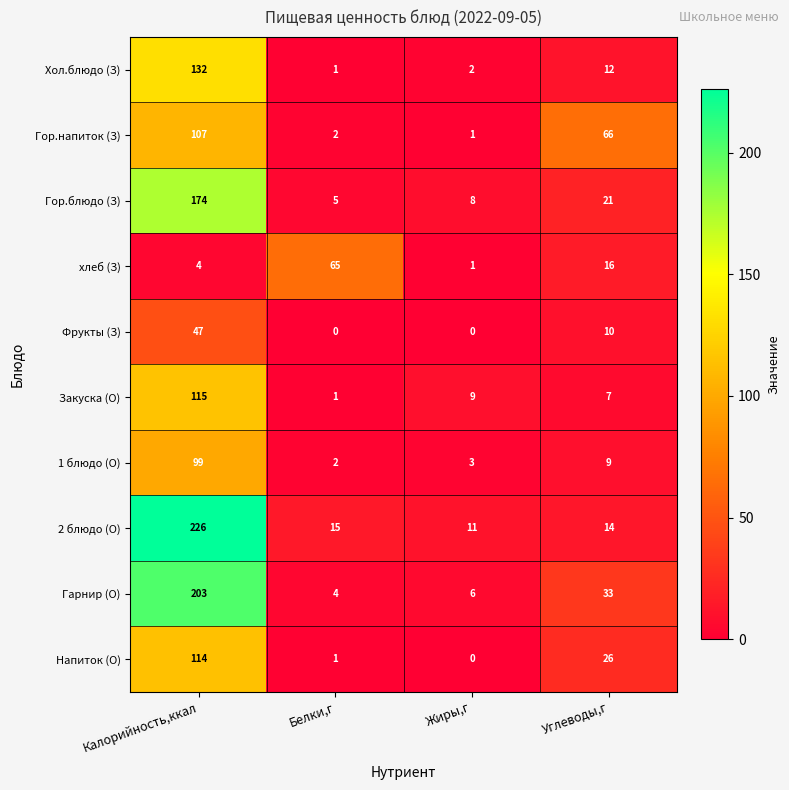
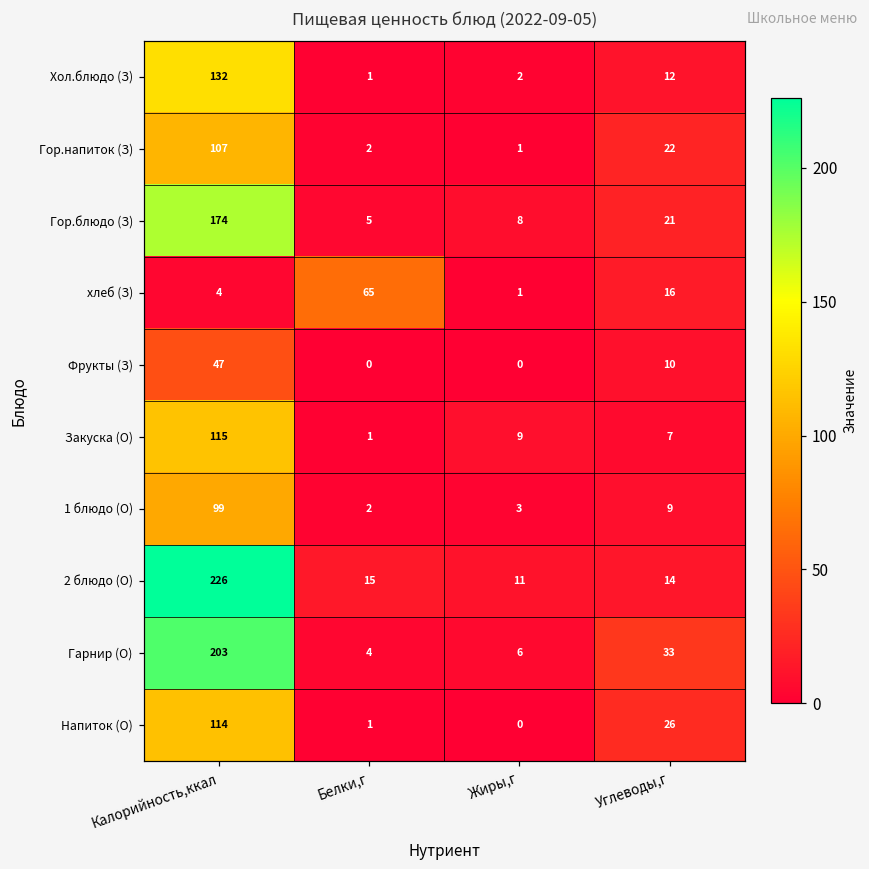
Гор.напиток (З), Углеводы,г: 66 -> 22
